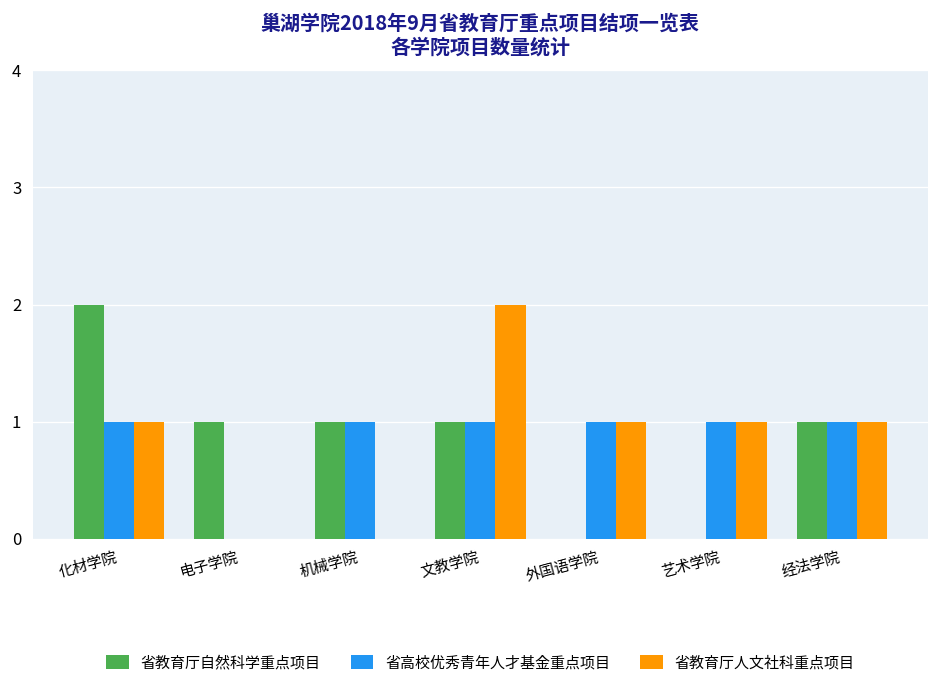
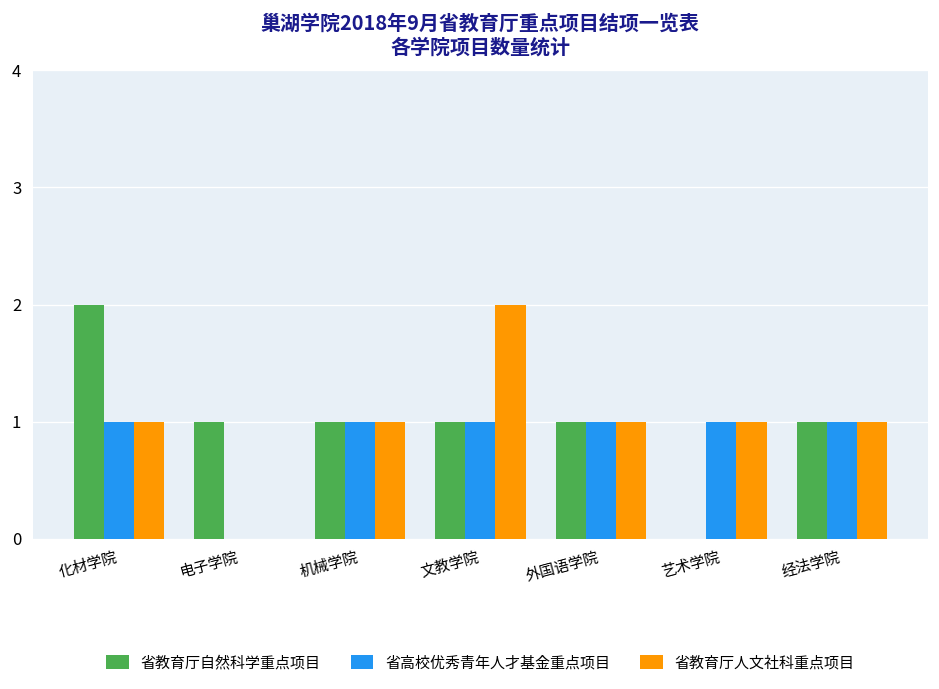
省教育厅人文社科重点项目, 机械学院: 0 -> 1
省教育厅自然科学重点项目, 外国语学院: 0 -> 1
